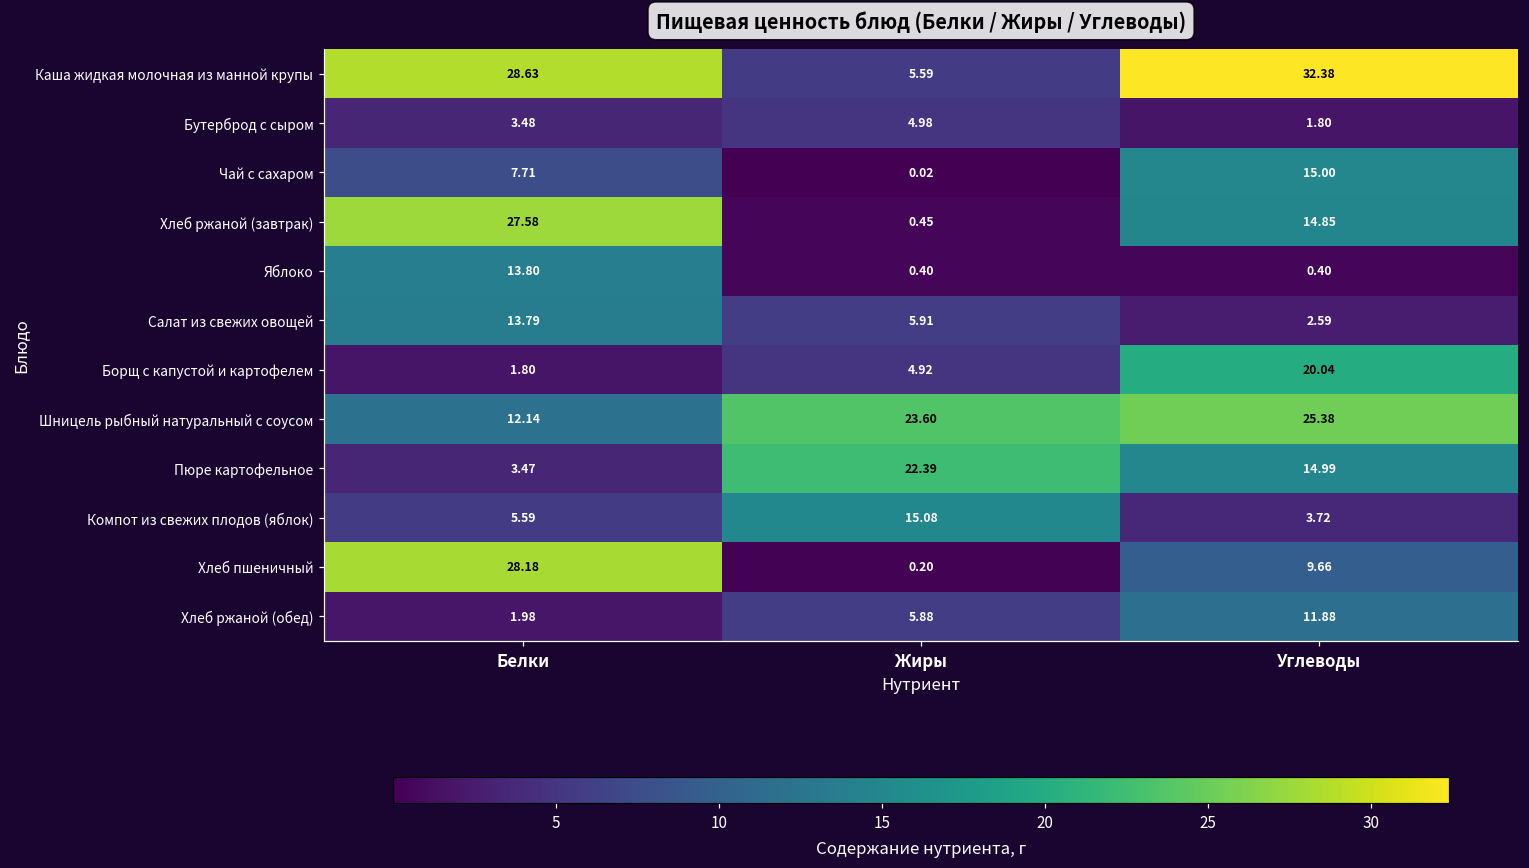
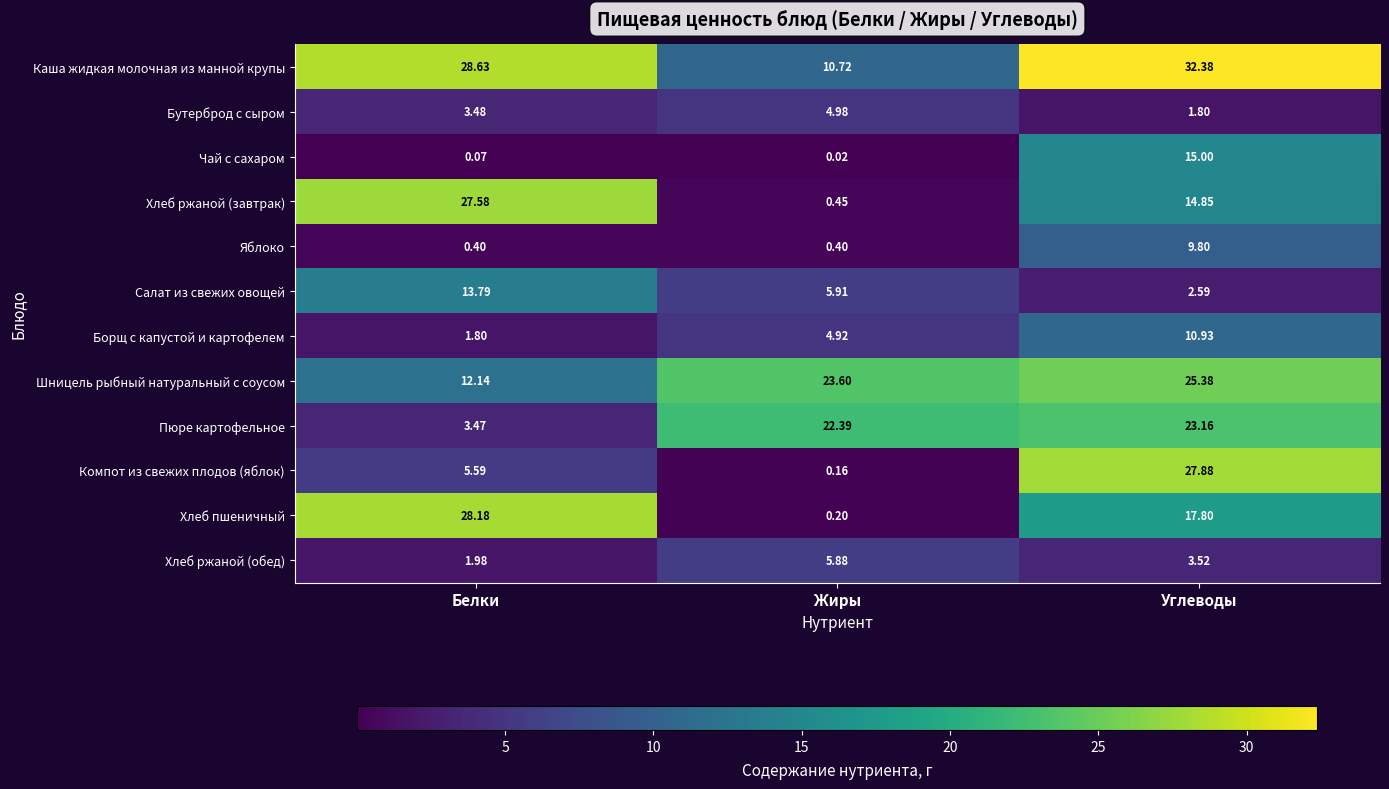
Каша жидкая молочная из манной крупы, Жиры: 5.59 -> 10.72
Чай с сахаром, Белки: 7.71 -> 0.07
Яблоко, Белки: 13.80 -> 0.40
Яблоко, Углеводы: 0.40 -> 9.80
Борщ с капустой и картофелем, Углеводы: 20.04 -> 10.93
Пюре картофельное, Углеводы: 14.99 -> 23.16
Компот из свежих плодов (яблок), Жиры: 15.08 -> 0.16
Компот из свежих плодов (яблок), Углеводы: 3.72 -> 27.88
Хлеб пшеничный, Углеводы: 9.66 -> 17.80
Хлеб ржаной (обед), Углеводы: 11.88 -> 3.52
